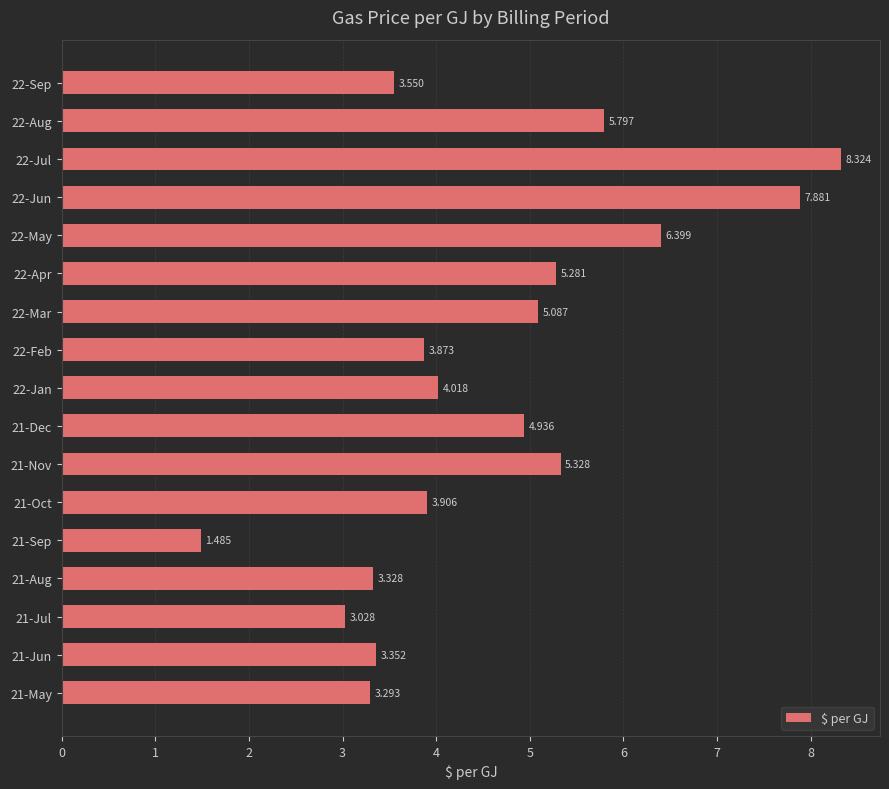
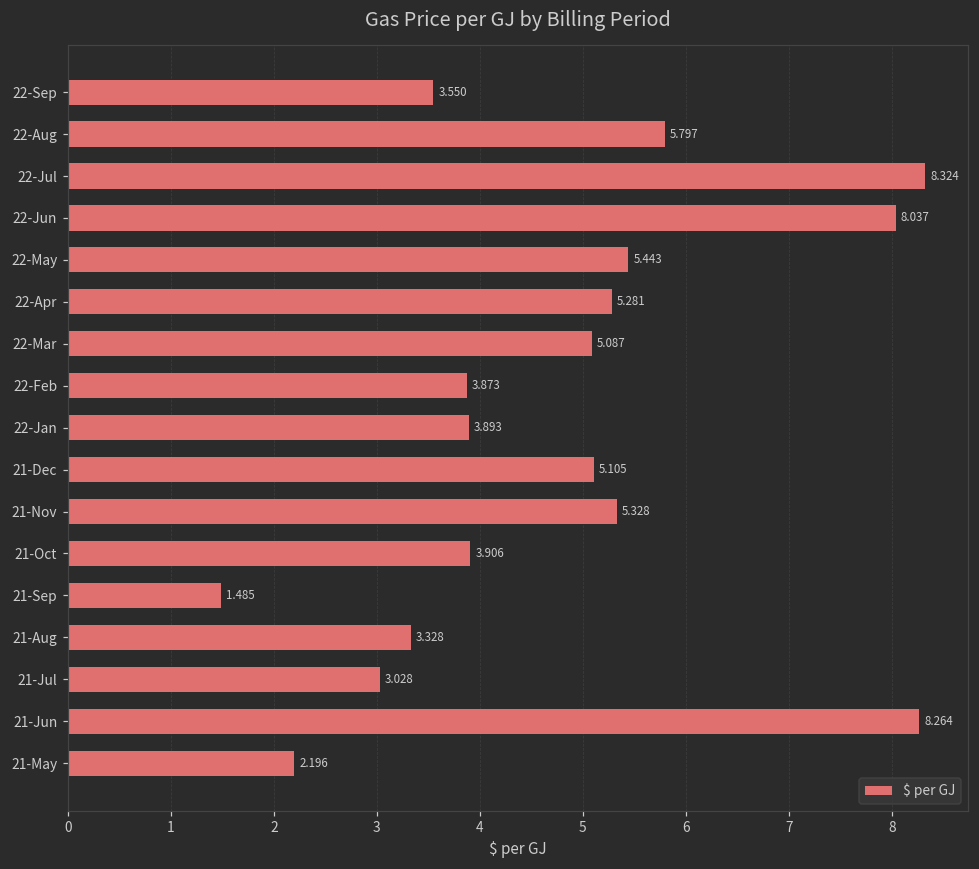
22-Jun: 7.881 -> 8.037
22-May: 6.399 -> 5.443
22-Jan: 4.018 -> 3.893
21-Dec: 4.936 -> 5.105
21-Jun: 3.352 -> 8.264
21-May: 3.293 -> 2.196
